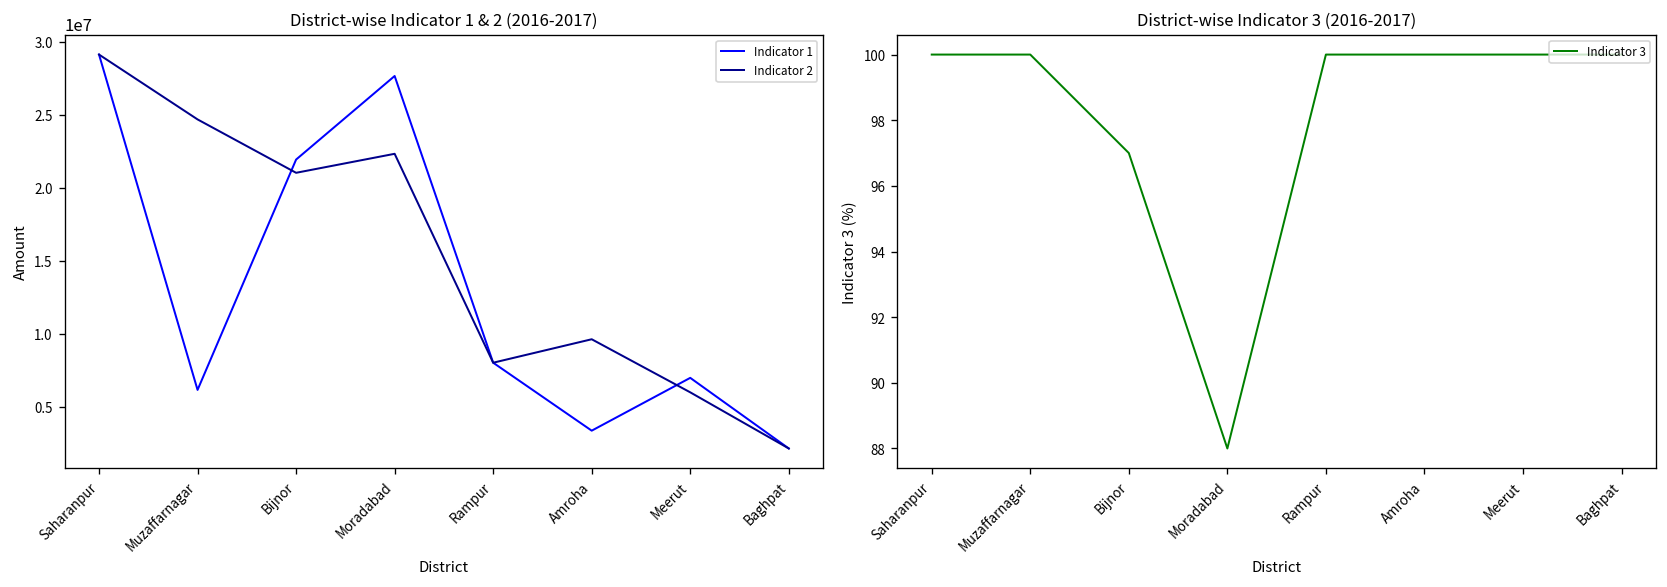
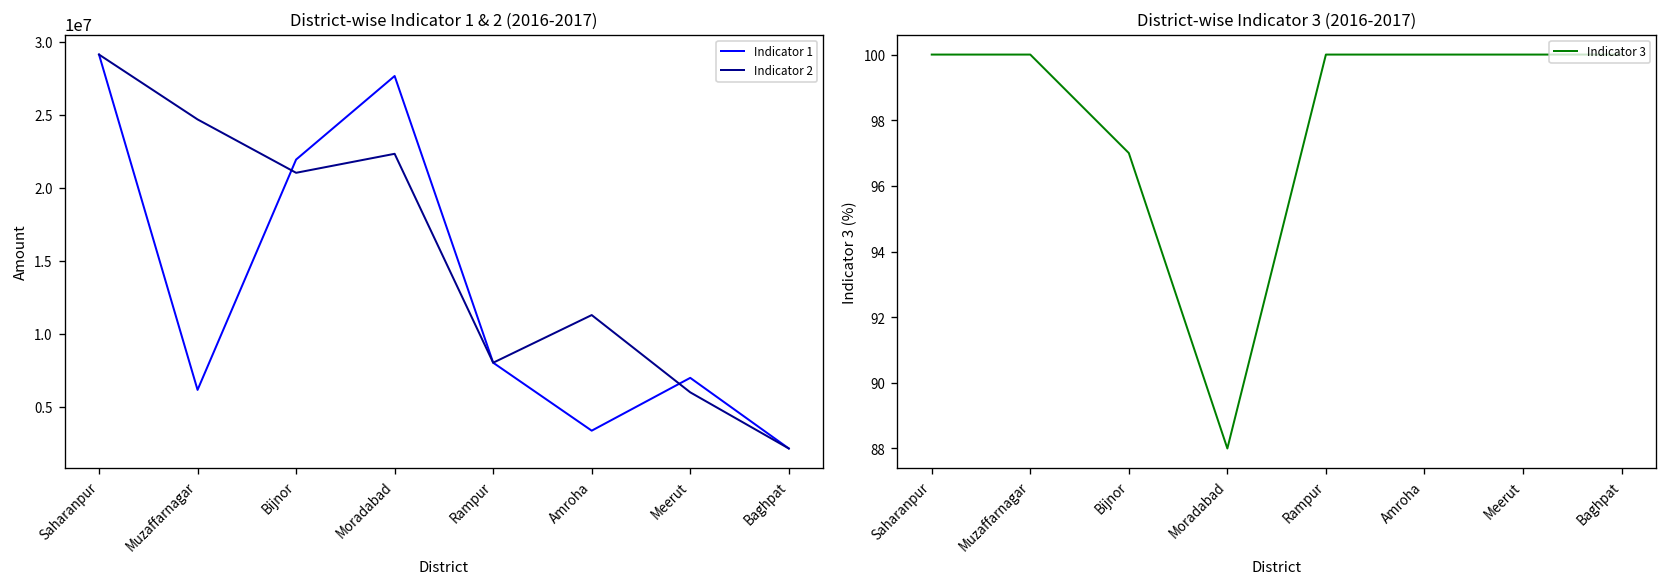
District-wise Indicator 1 & 2 (2016-2017), Indicator 2, Amroha: 9600000 -> 11300000
